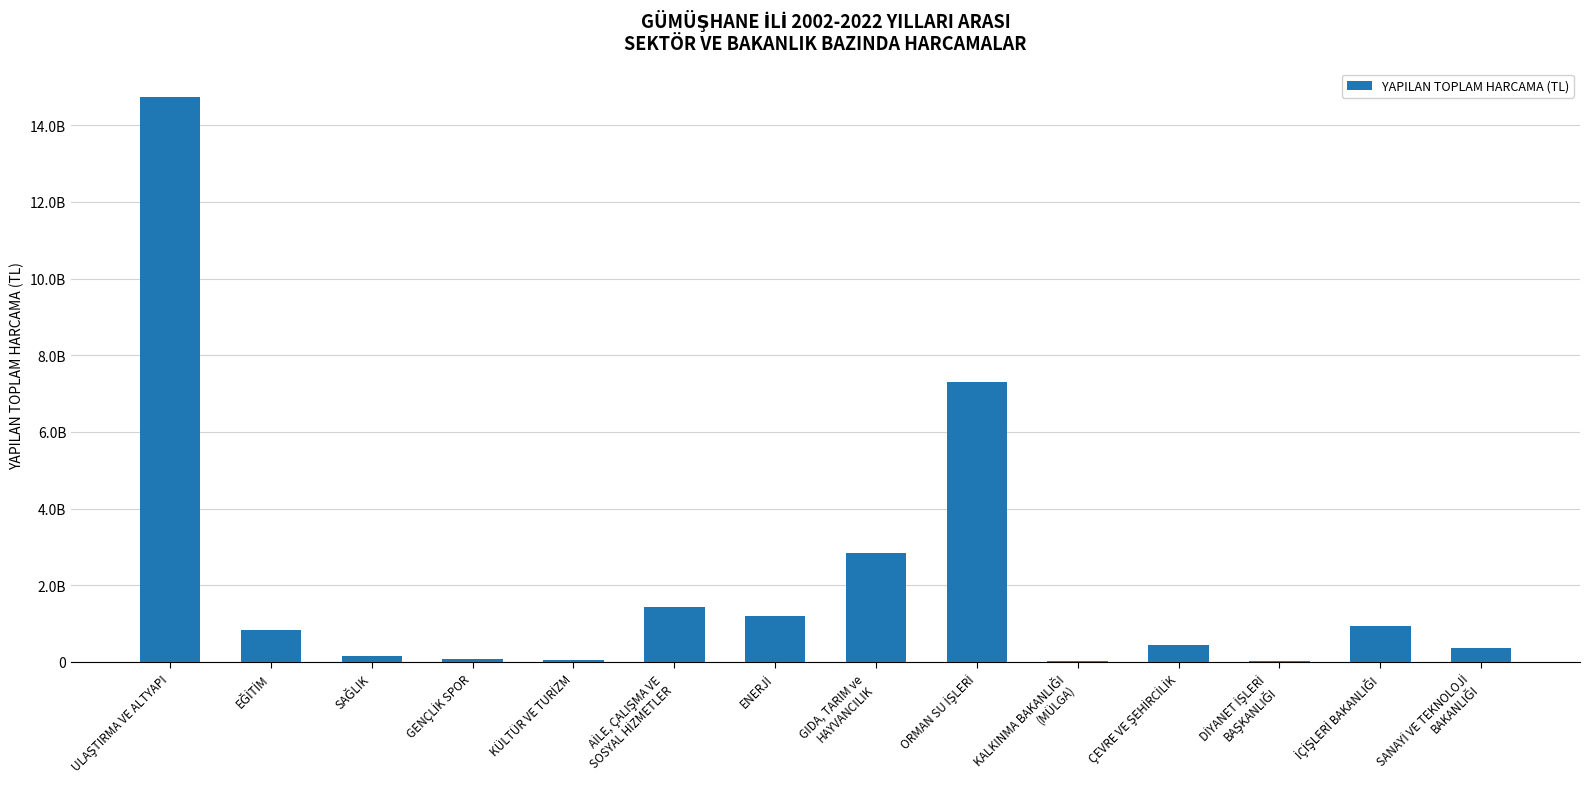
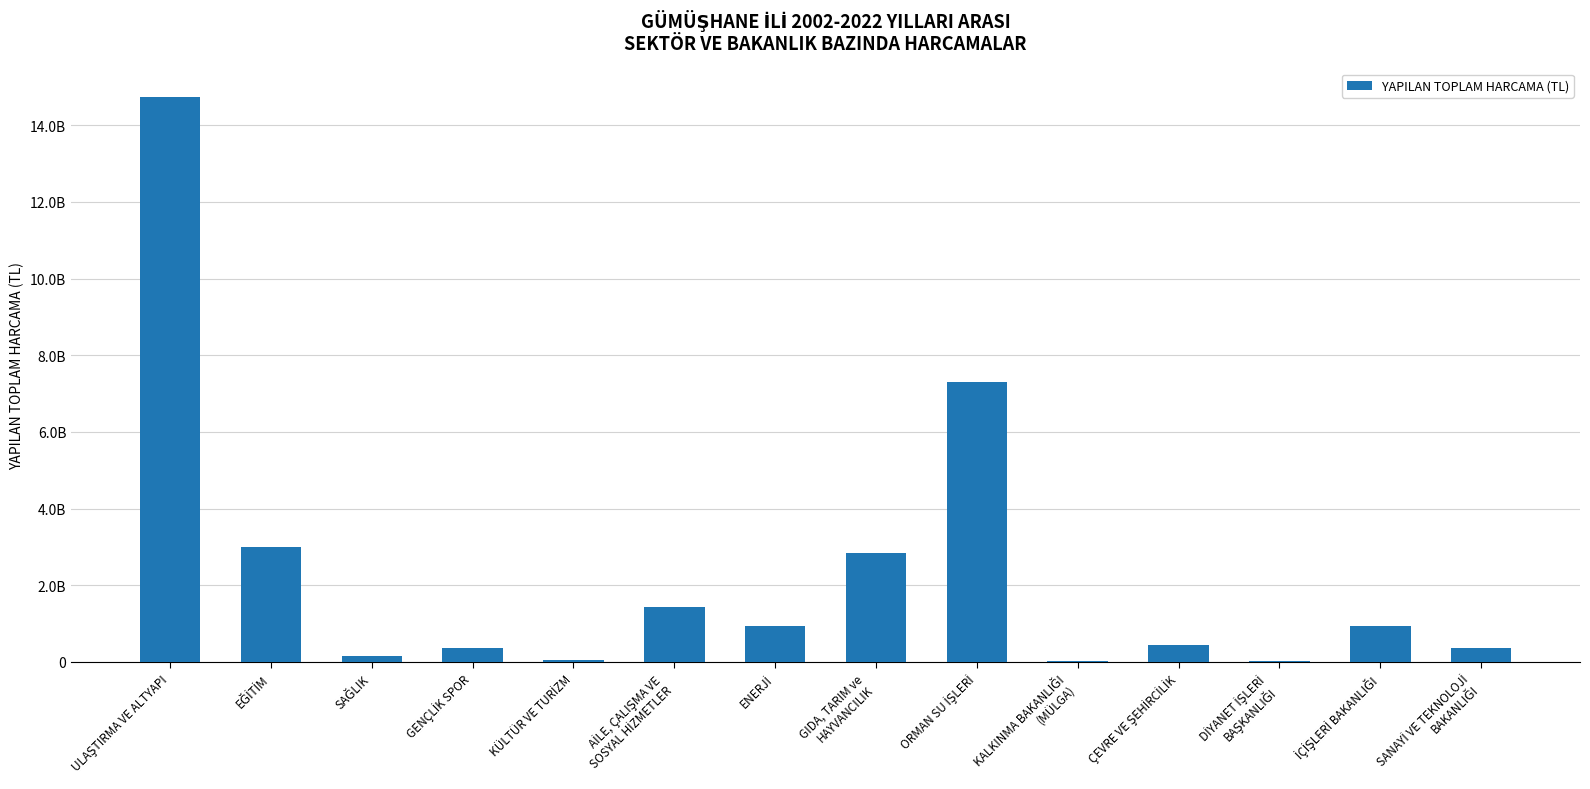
EĞİTİM: 800000000 -> 3000000000
GENÇLİK SPOR: 100000000 -> 400000000
ENERJİ: 1200000000 -> 900000000
